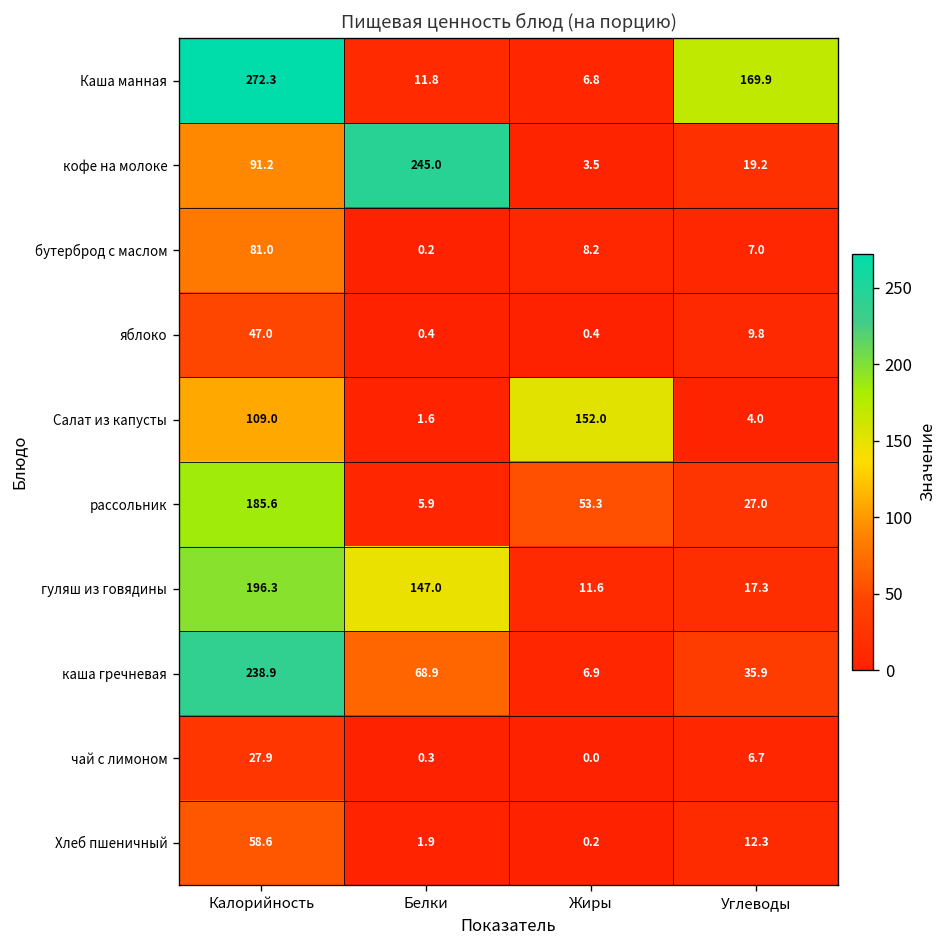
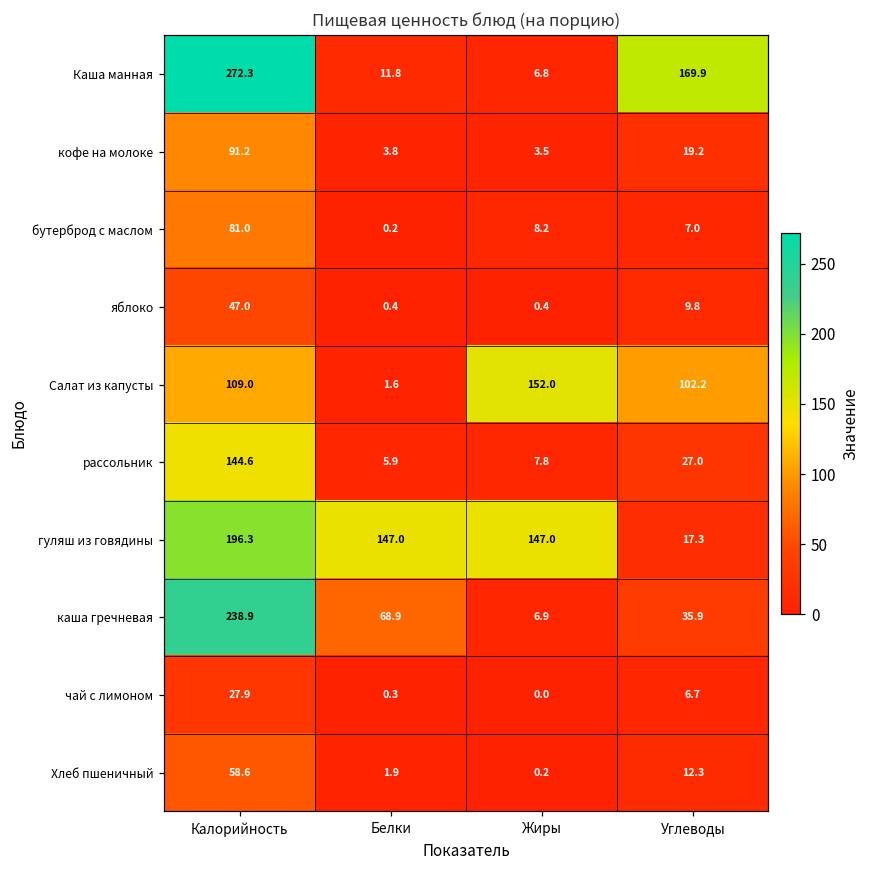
кофе на молоке, Белки: 245.0 -> 3.8
Салат из капусты, Углеводы: 4.0 -> 102.2
рассольник, Калорийность: 185.6 -> 144.6
рассольник, Жиры: 53.3 -> 7.8
гуляш из говядины, Жиры: 11.6 -> 147.0
